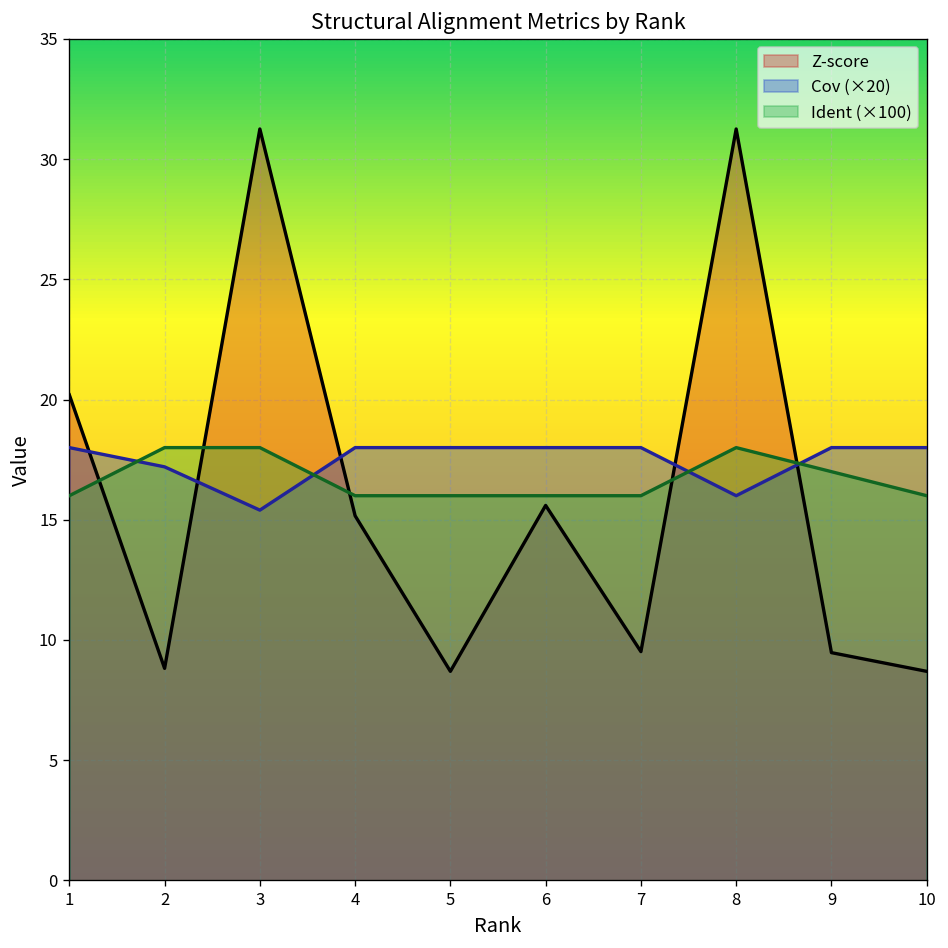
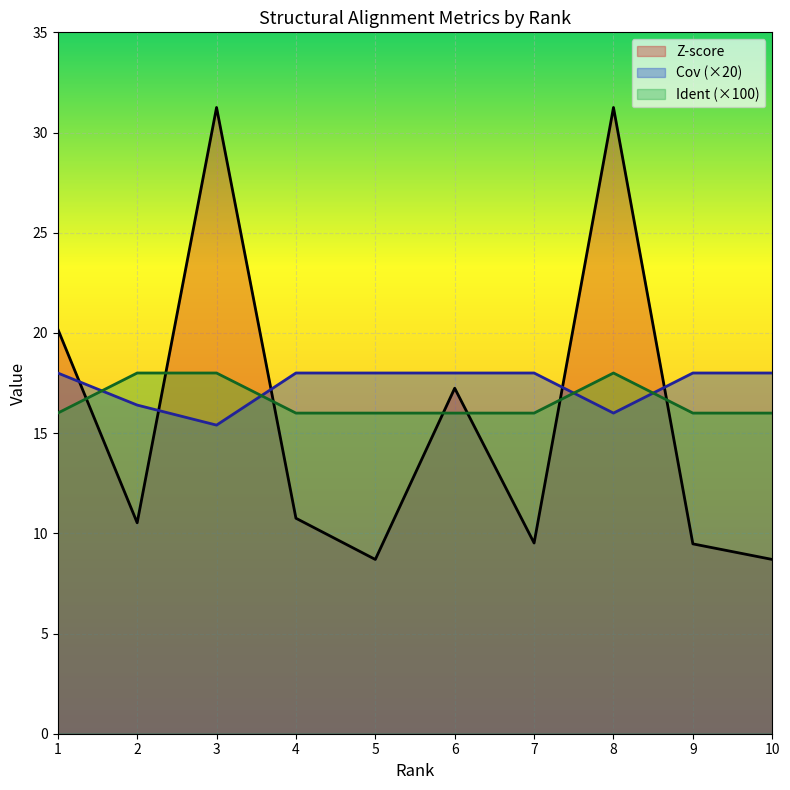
Z-score, 2: 8.8 -> 10.5
Cov (×20), 2: 17.2 -> 16.4
Z-score, 4: 15.2 -> 10.8
Z-score, 6: 15.6 -> 17.2
Ident (×100), 9: 17.0 -> 16.0
